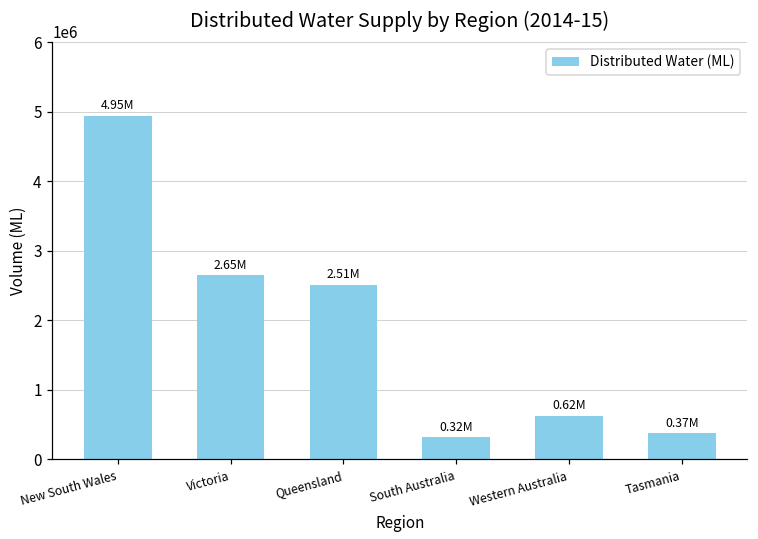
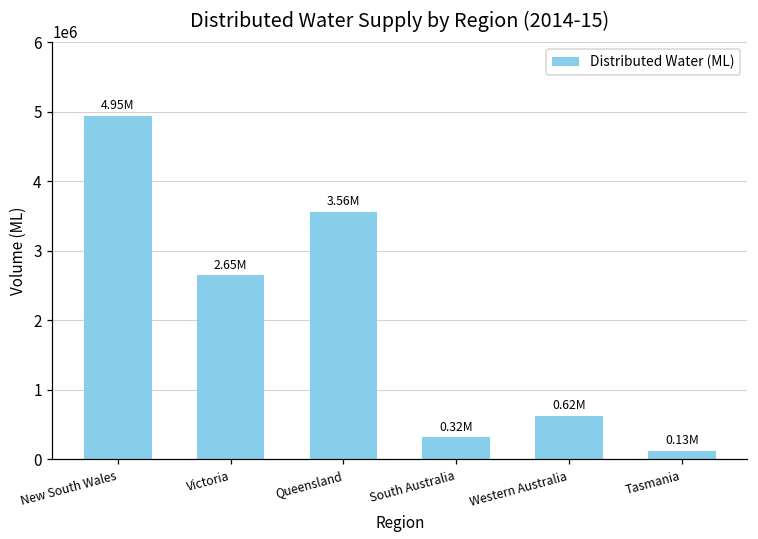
Queensland: 2.51M -> 3.56M
Tasmania: 0.37M -> 0.13M
